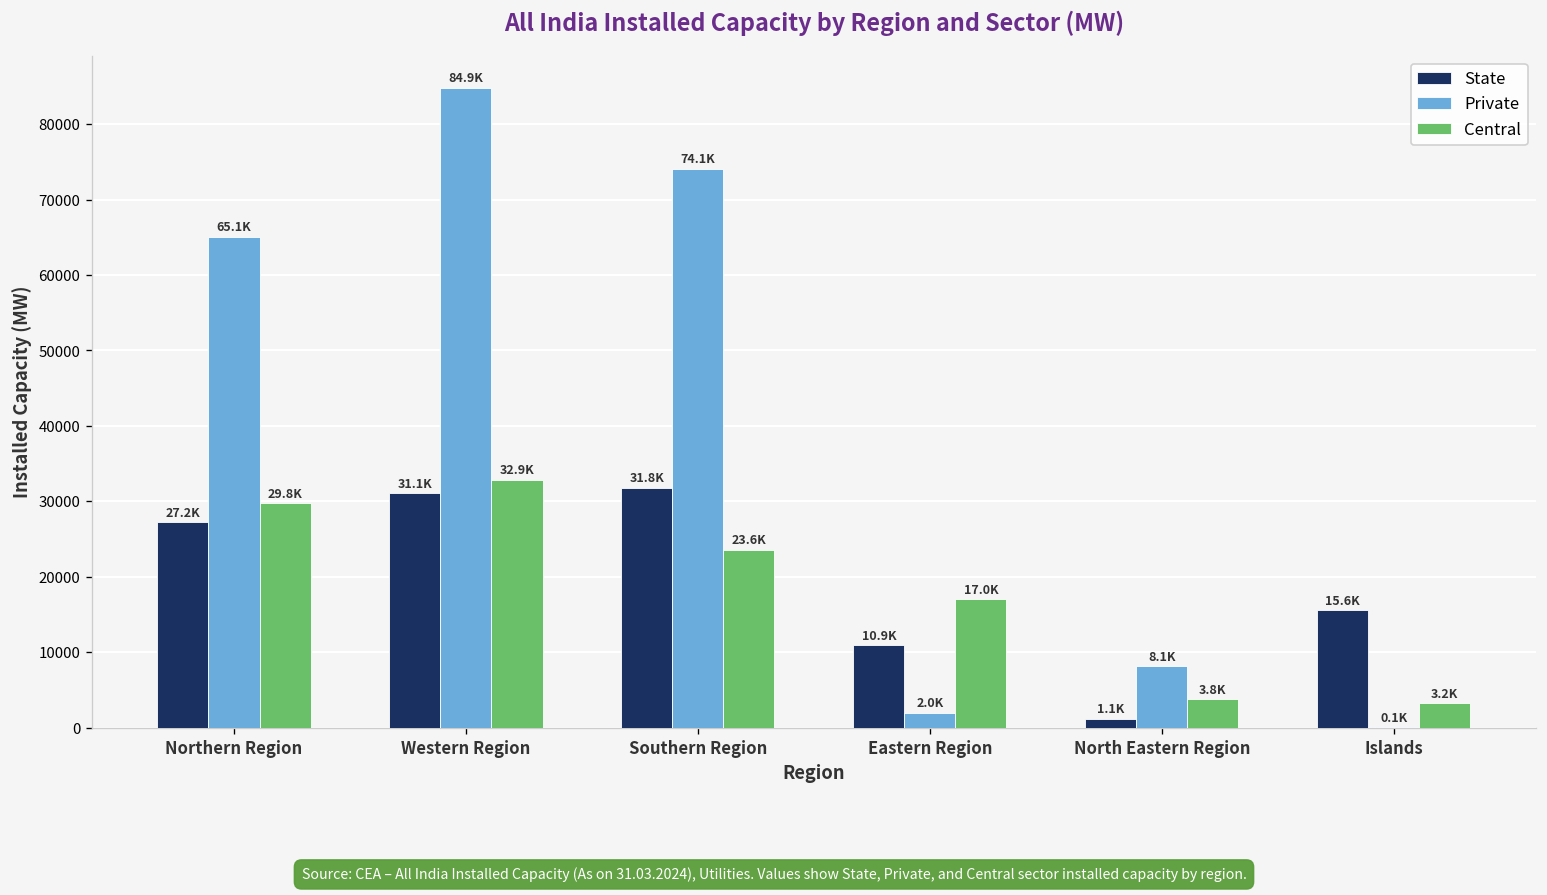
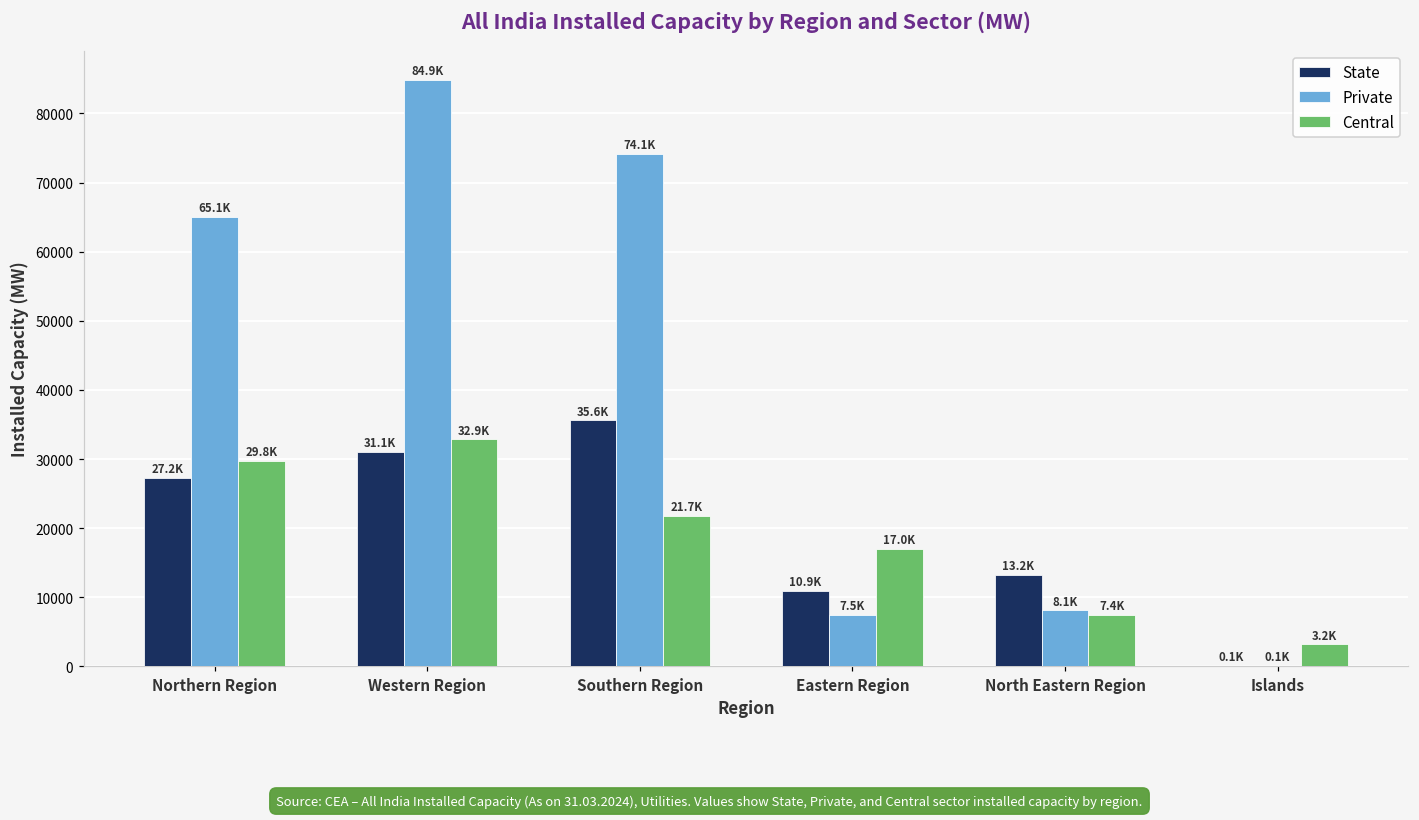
State, Southern Region: 31.8K -> 35.6K
Central, Southern Region: 23.6K -> 21.7K
Private, Eastern Region: 2.0K -> 7.5K
State, North Eastern Region: 1.1K -> 13.2K
Central, North Eastern Region: 3.8K -> 7.4K
State, Islands: 15.6K -> 0.1K
